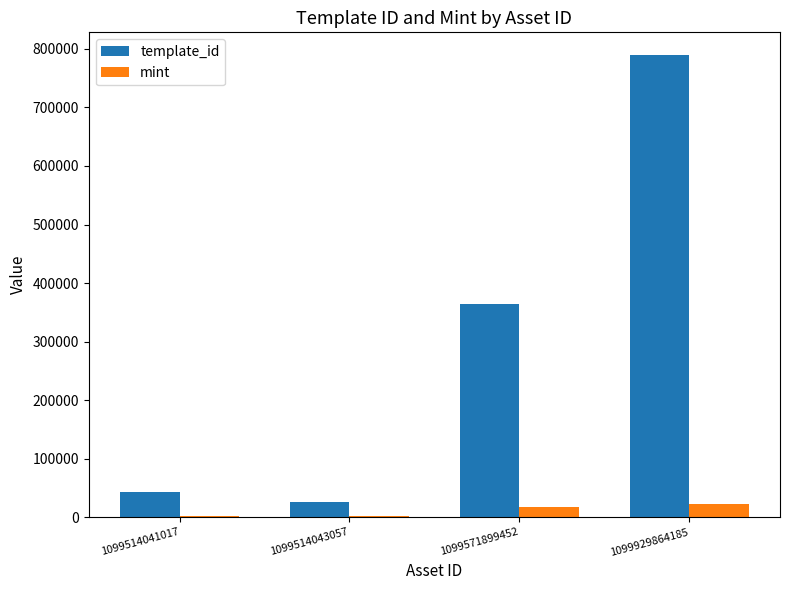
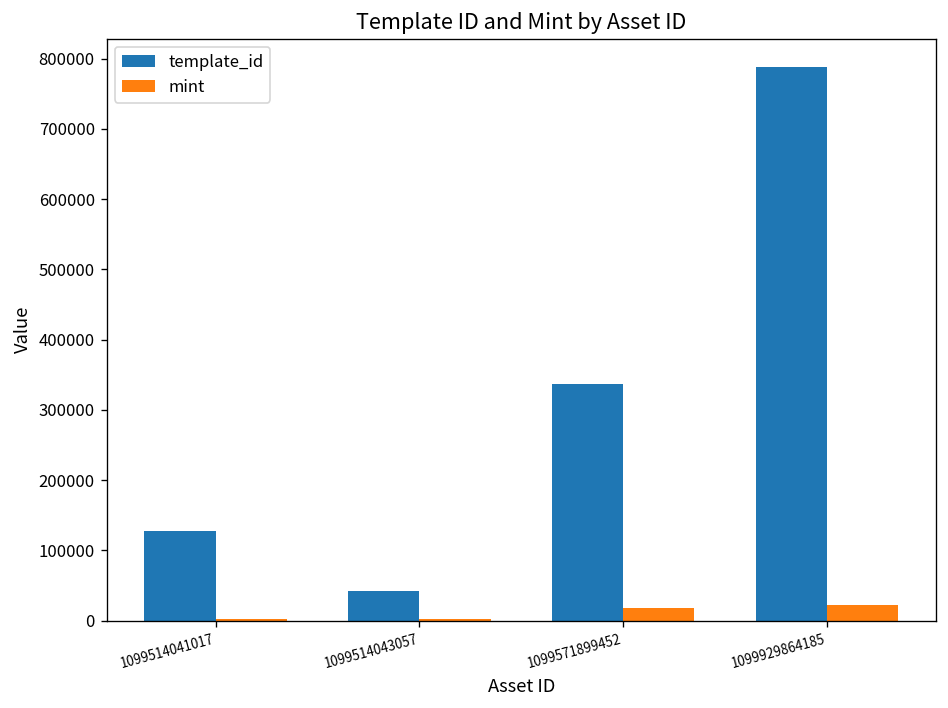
template_id, 1099514041017: 40000 -> 130000
template_id, 1099514043057: 30000 -> 40000
template_id, 1099571899452: 360000 -> 340000
